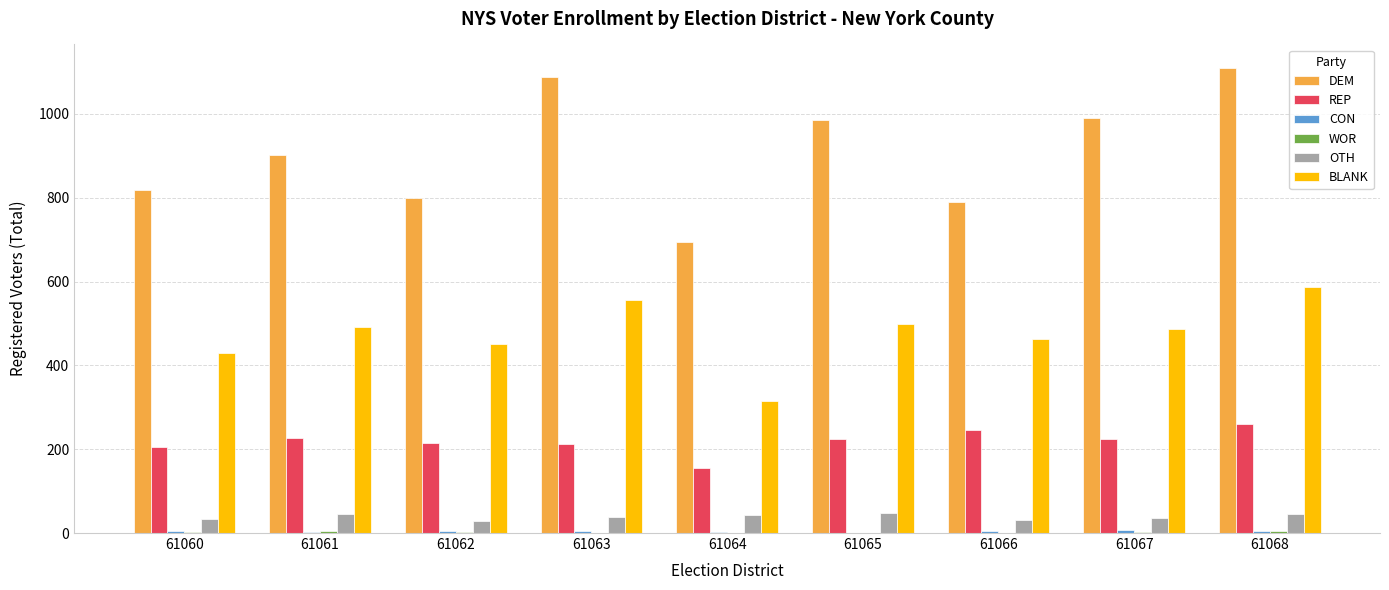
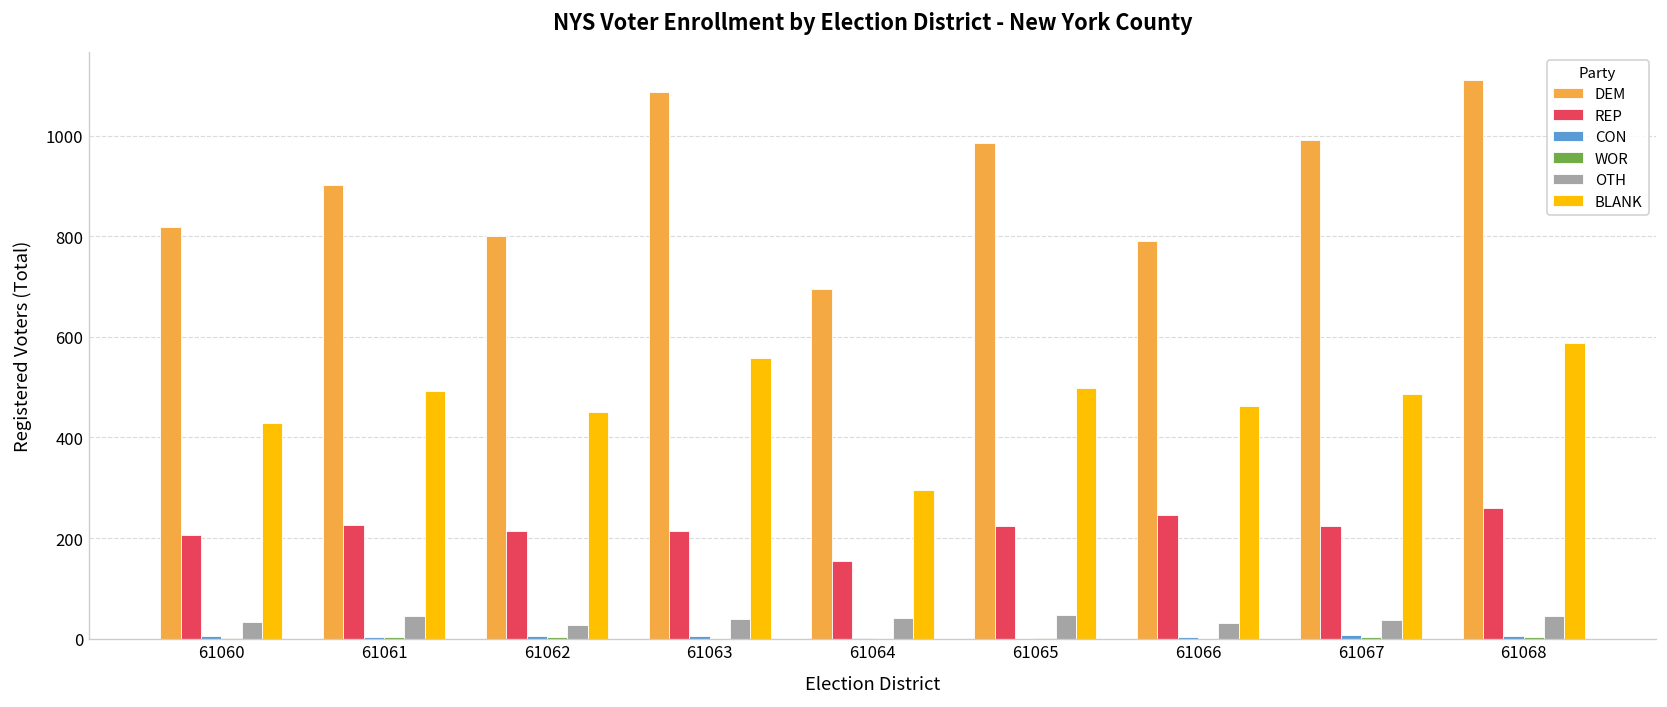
BLANK, 61064: 320 -> 300
